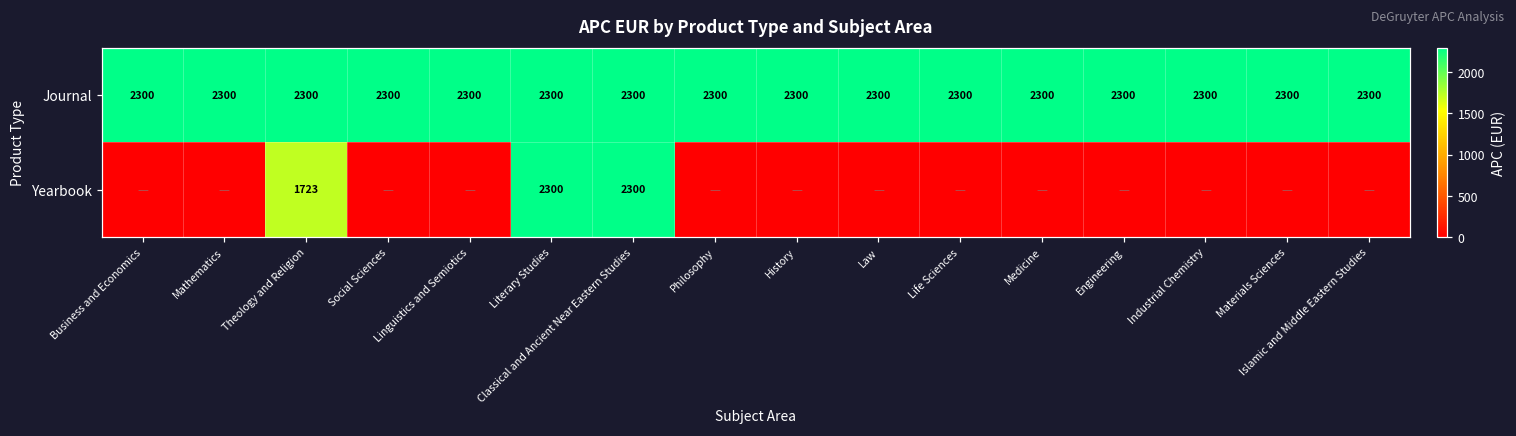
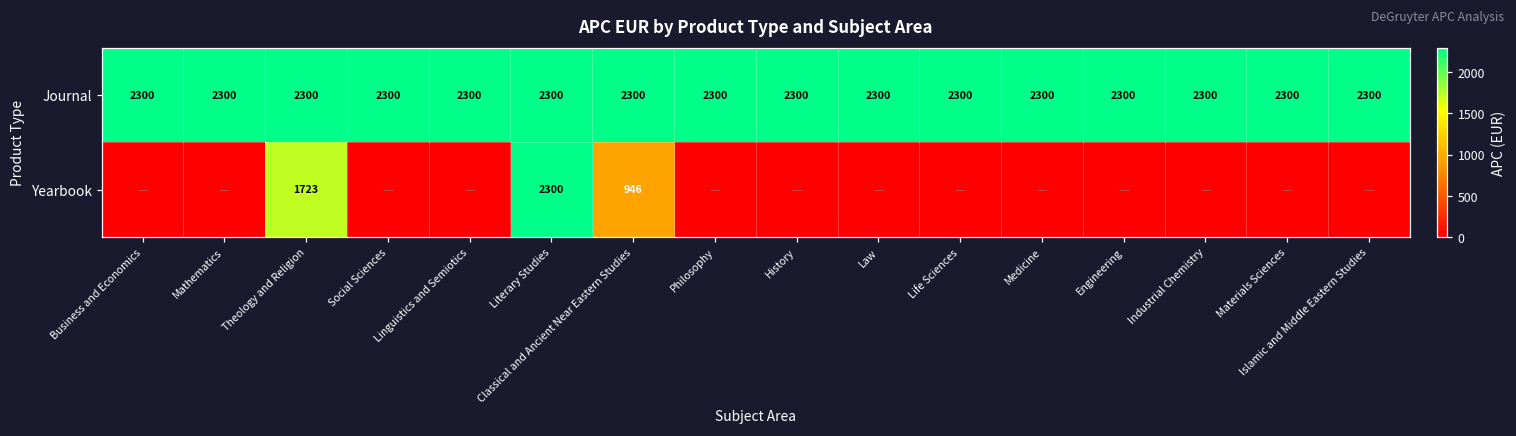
Yearbook, Classical and Ancient Near Eastern Studies: 2300 -> 946
